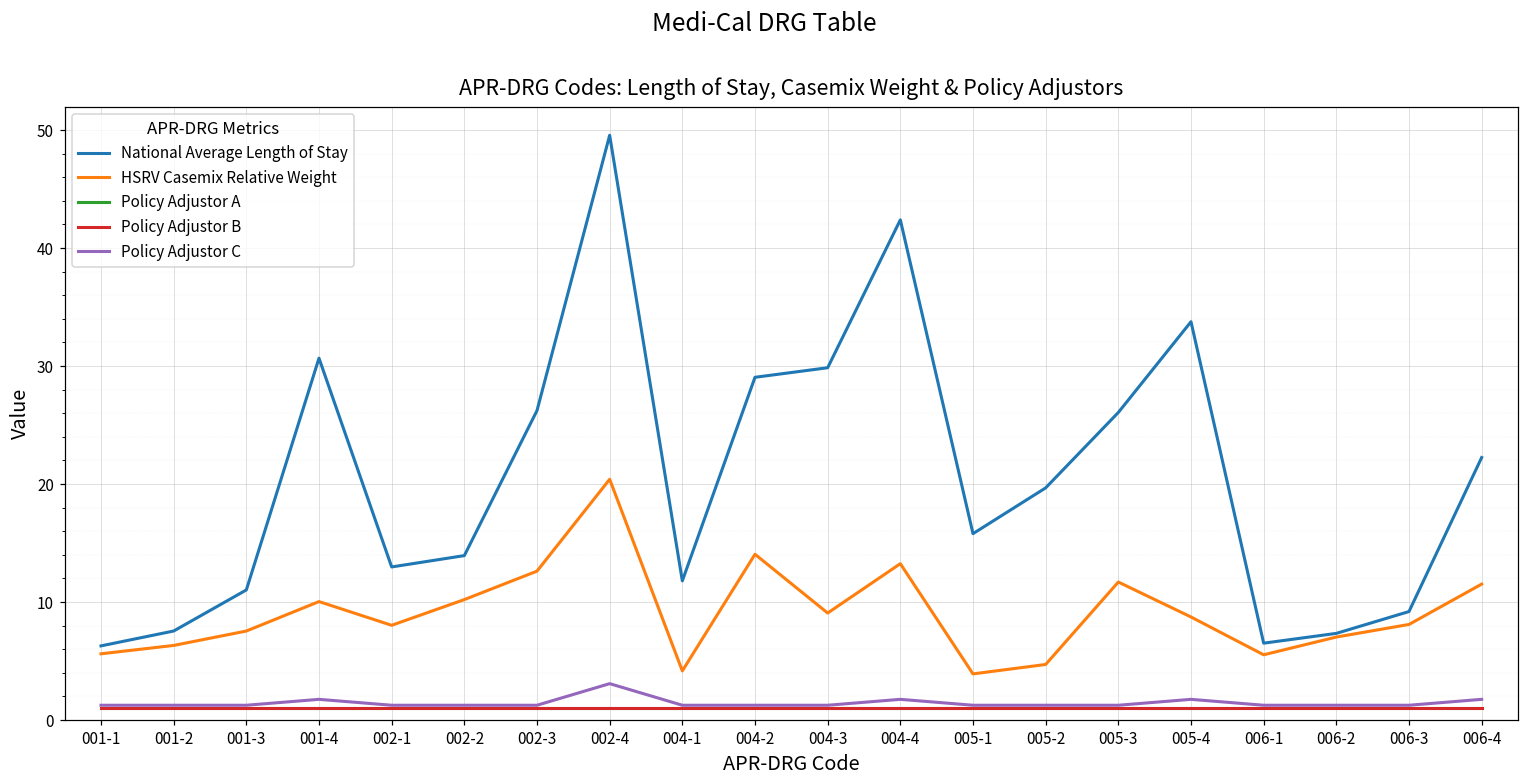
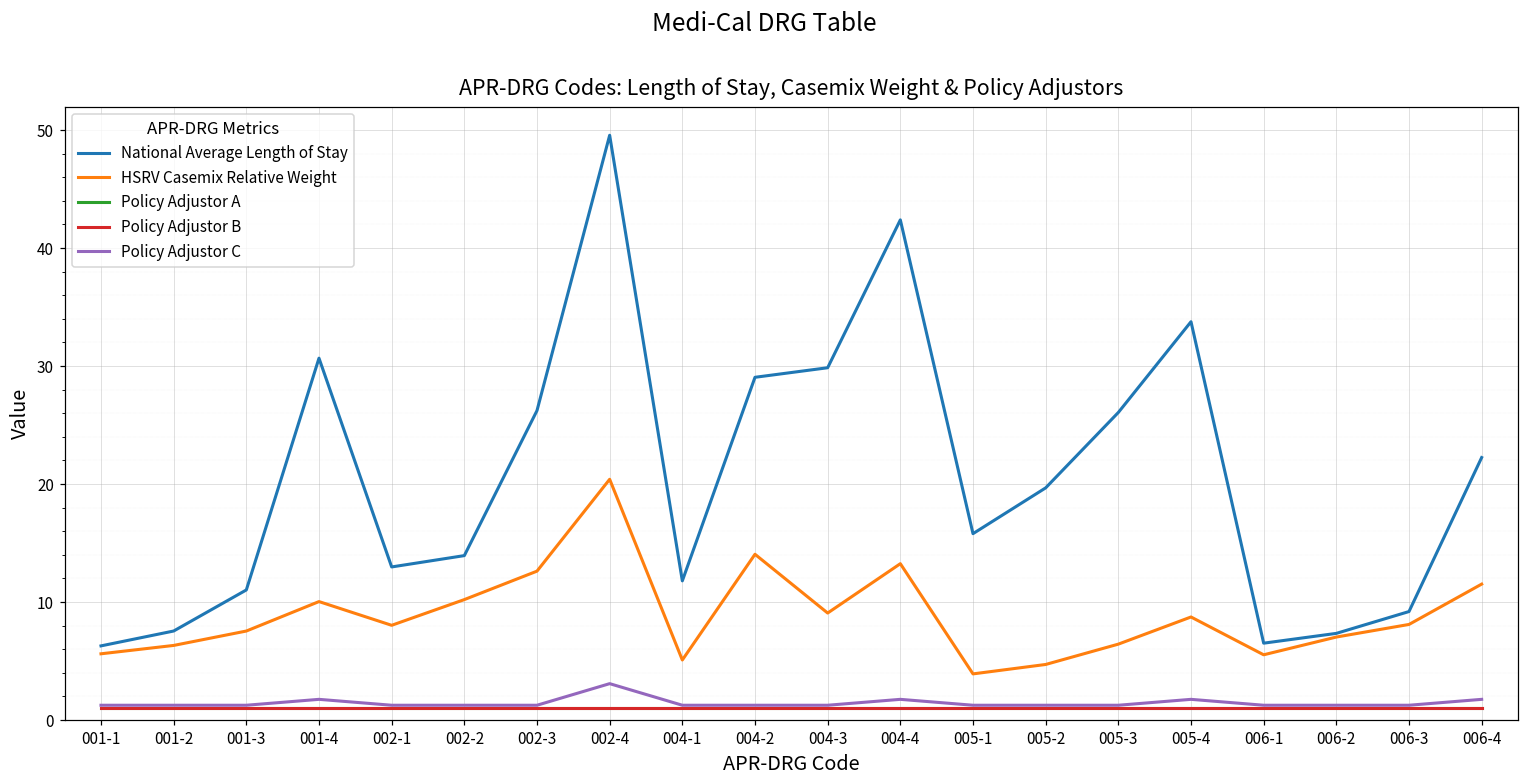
HSRV Casemix Relative Weight, 004-1: 4.2 -> 5.1
HSRV Casemix Relative Weight, 005-3: 11.7 -> 6.4
